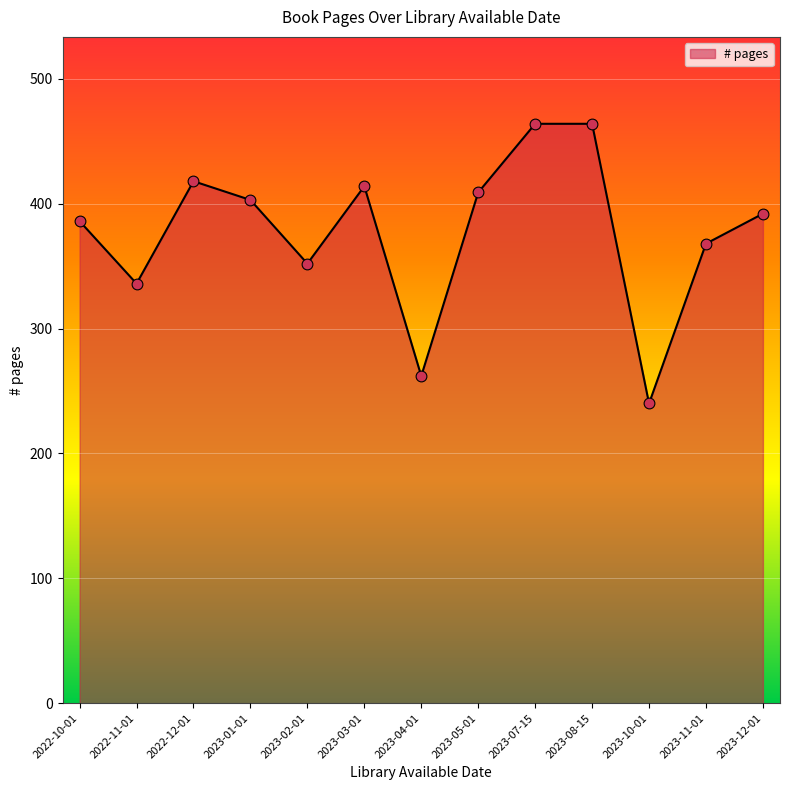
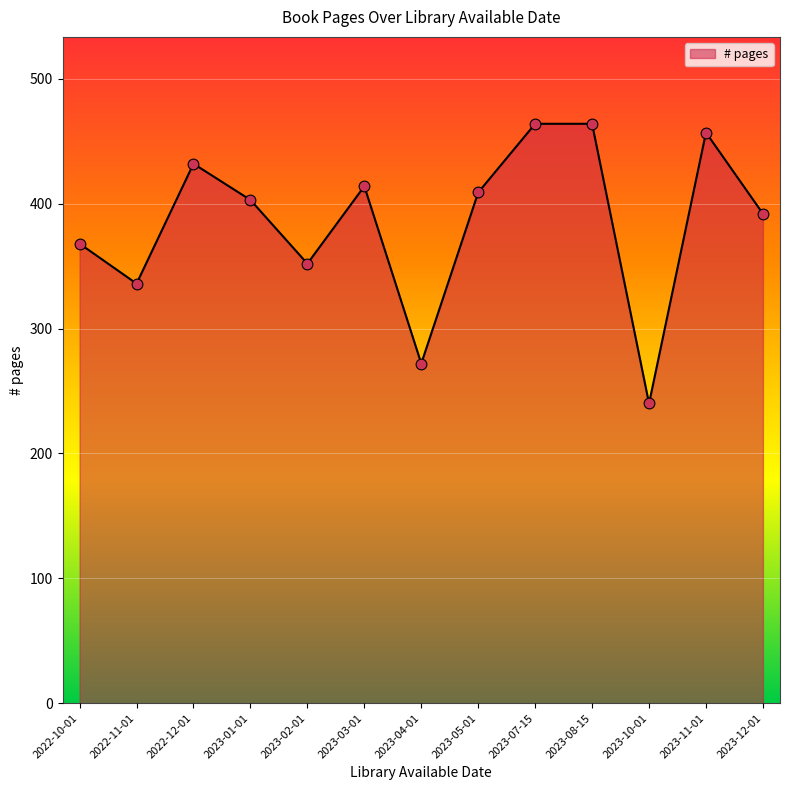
2022-10-01: 386 -> 368
2022-12-01: 418 -> 432
2023-04-01: 262 -> 272
2023-11-01: 368 -> 457
